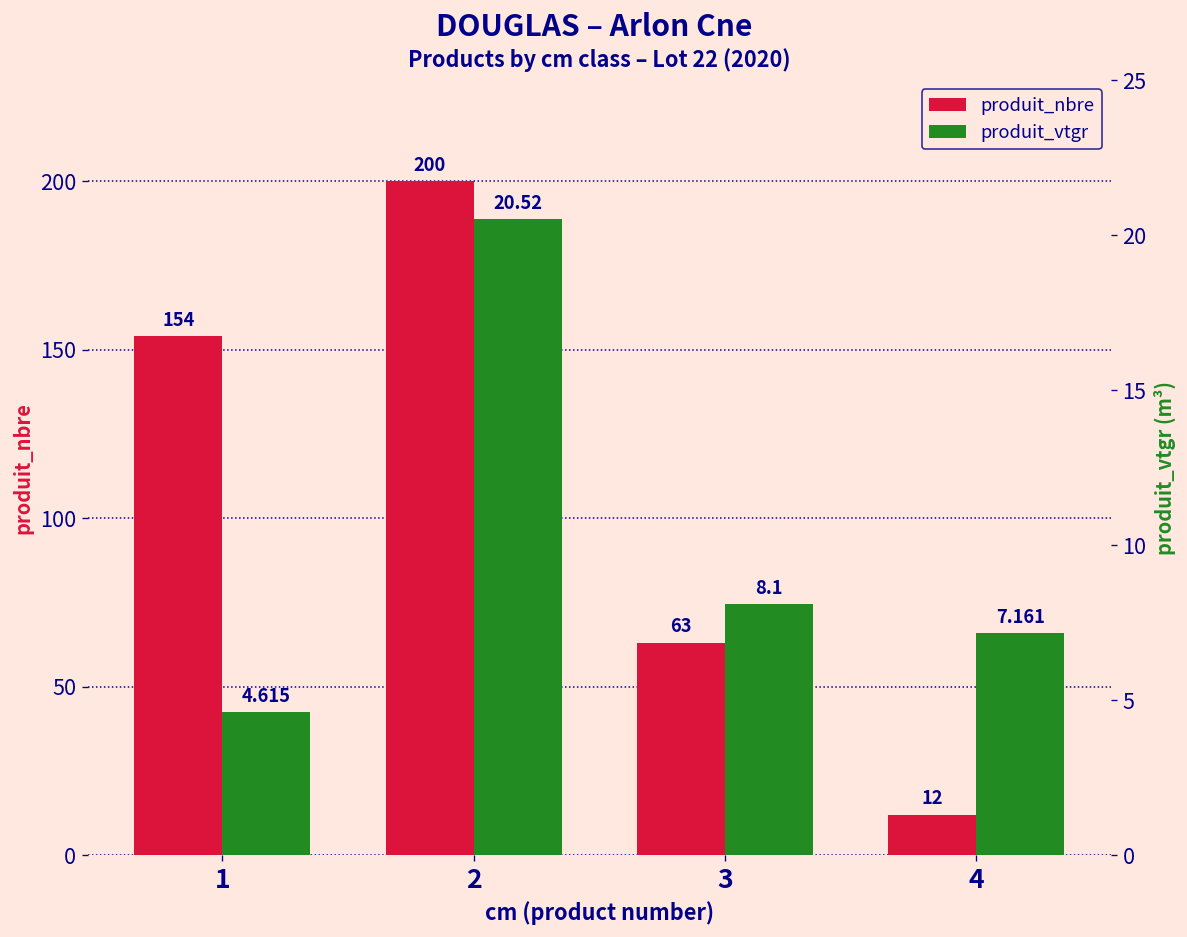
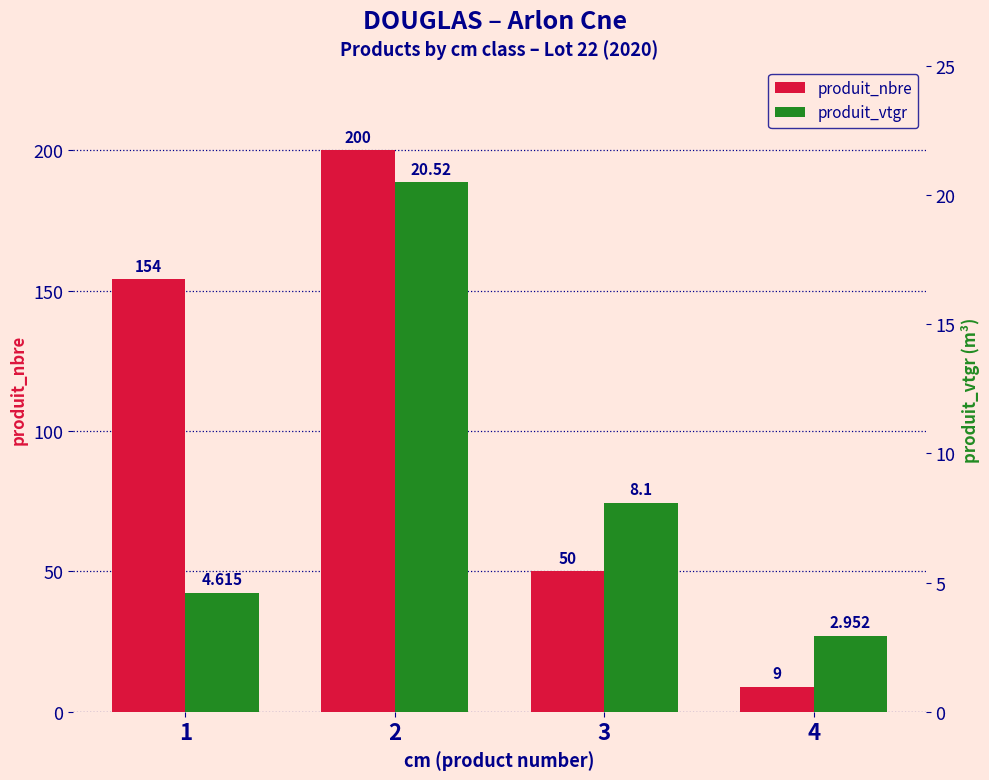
produit_nbre, 3: 63 -> 50
produit_nbre, 4: 12 -> 9
produit_vtgr, 4: 7.161 -> 2.952
